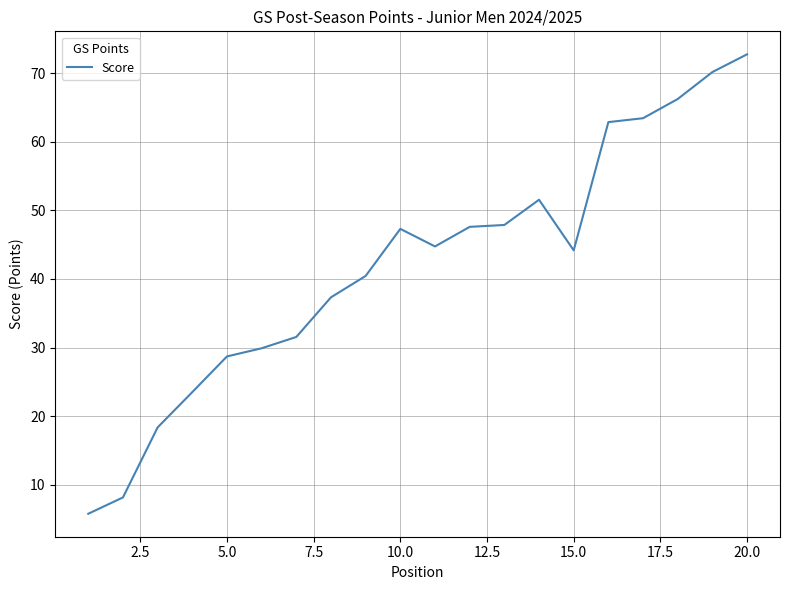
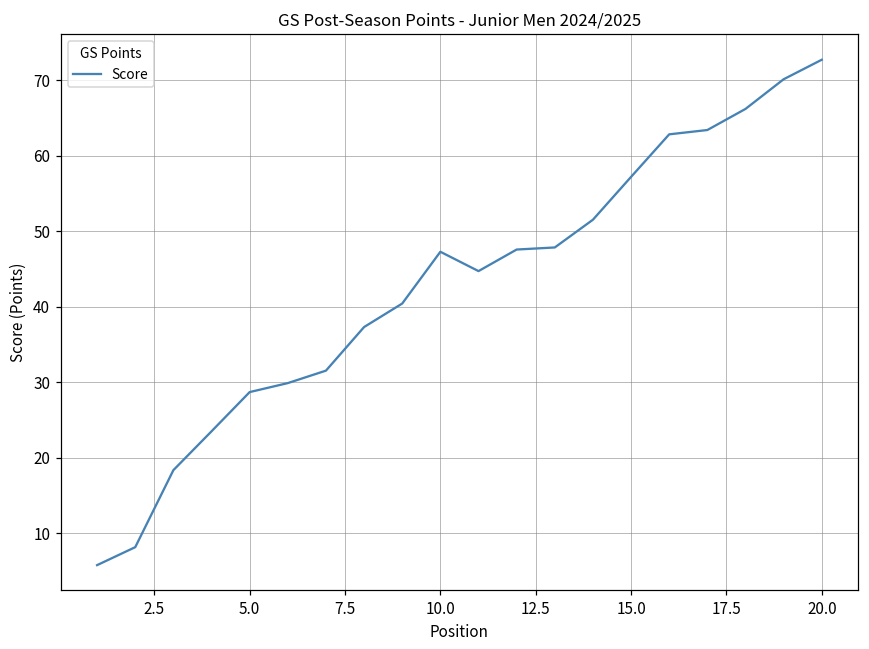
15.0: 44 -> 57
